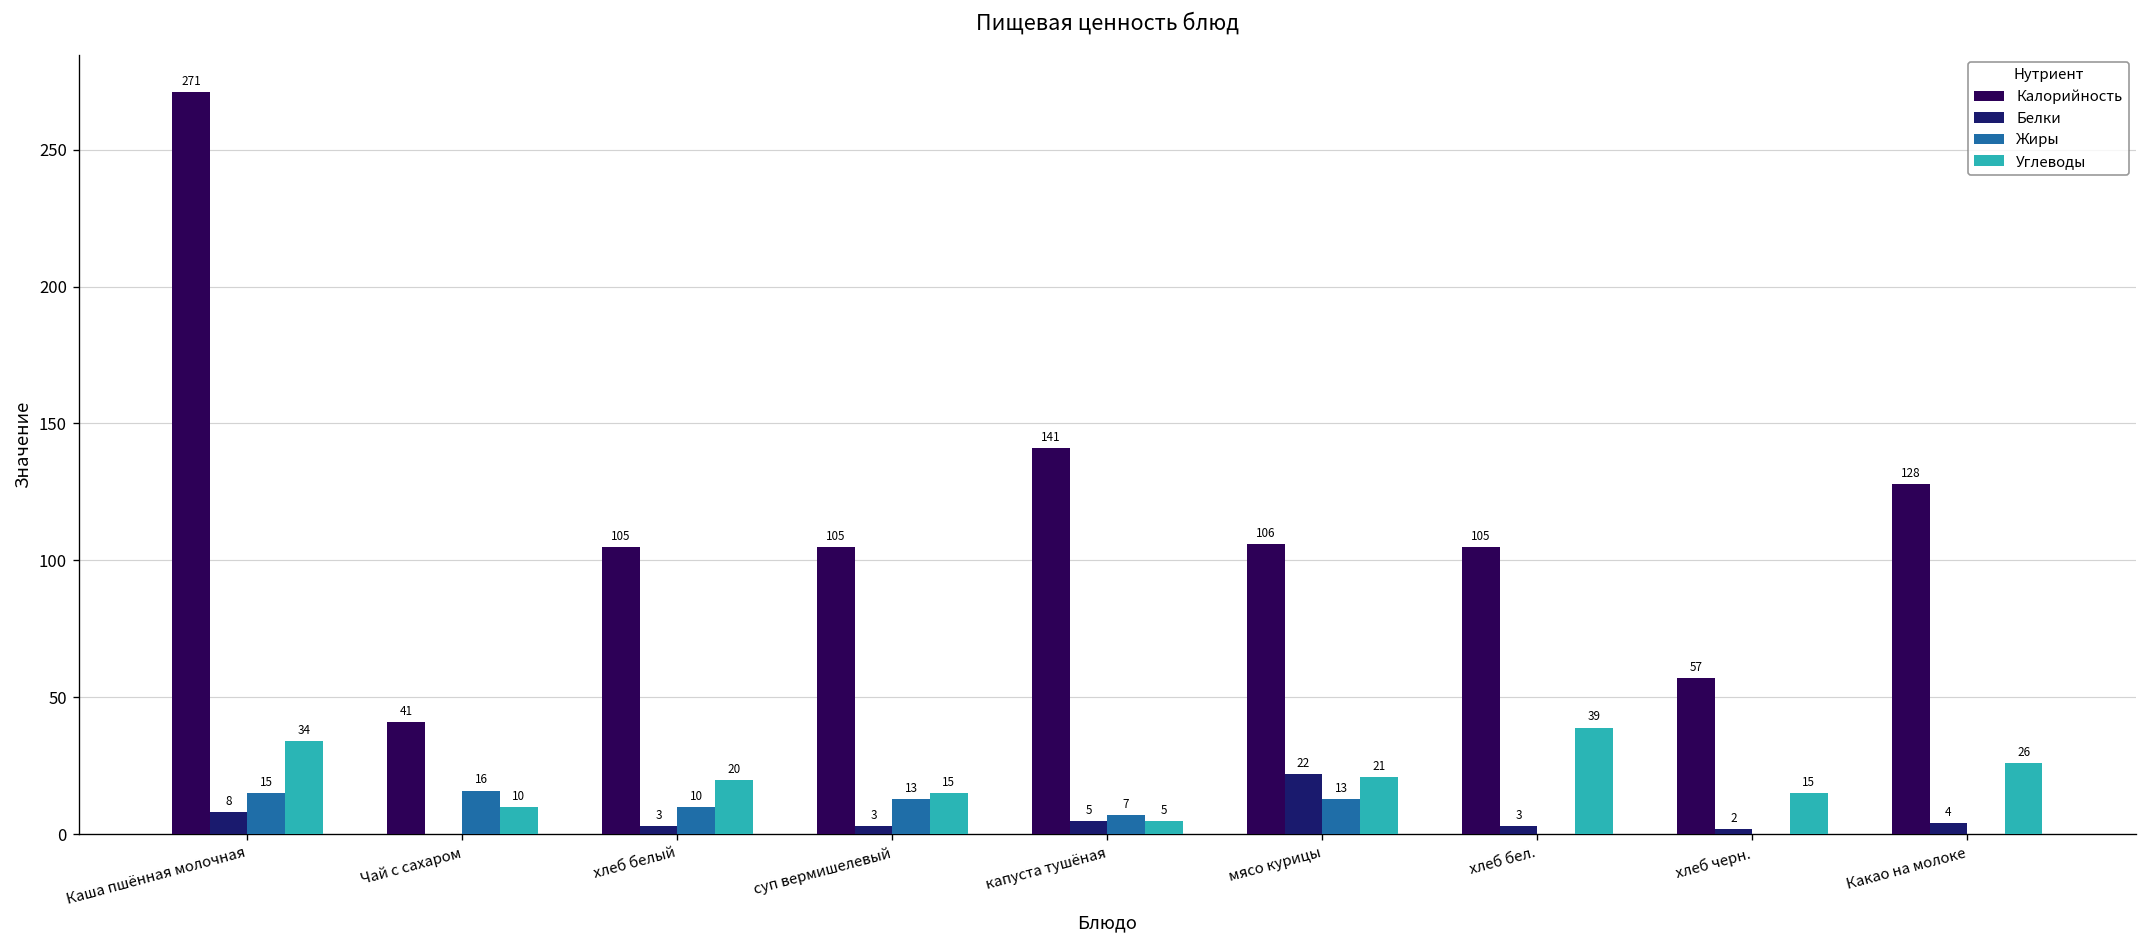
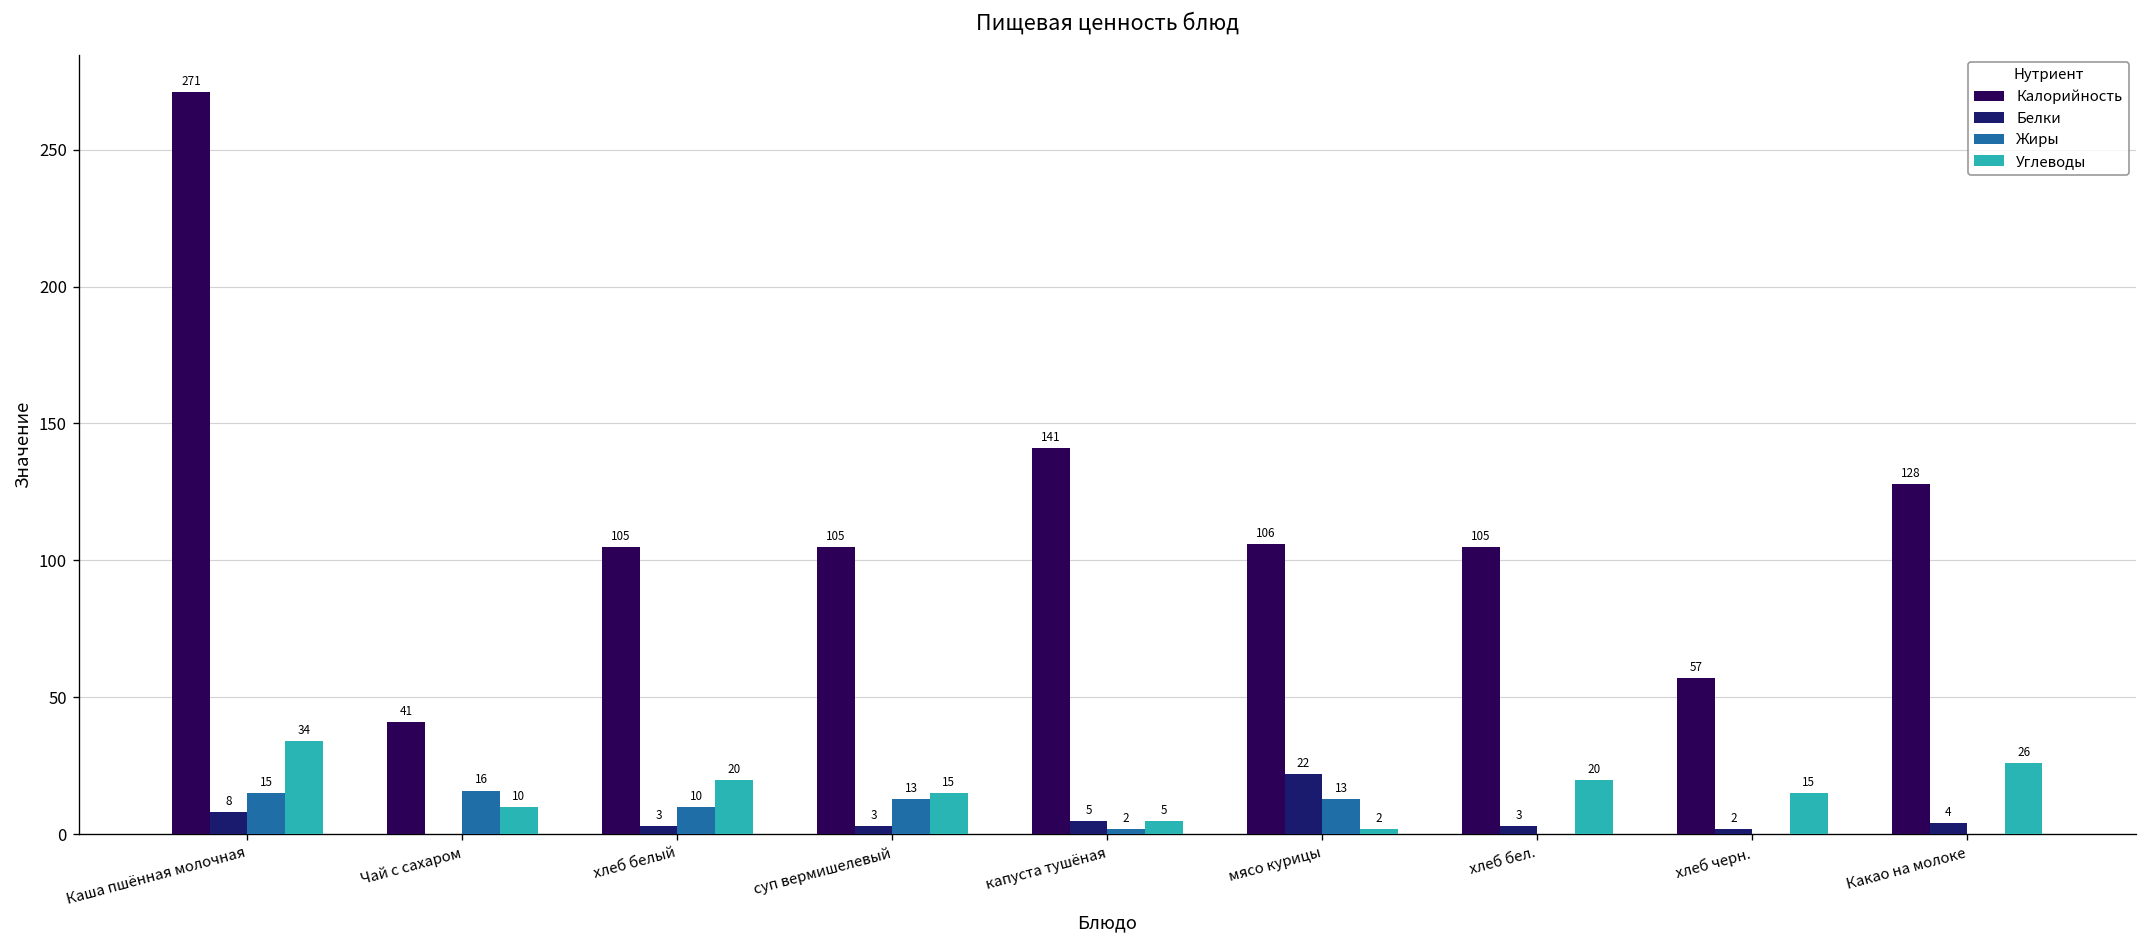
Жиры, капуста тушёная: 7 -> 2
Углеводы, мясо курицы: 21 -> 2
Углеводы, хлеб бел.: 39 -> 20
